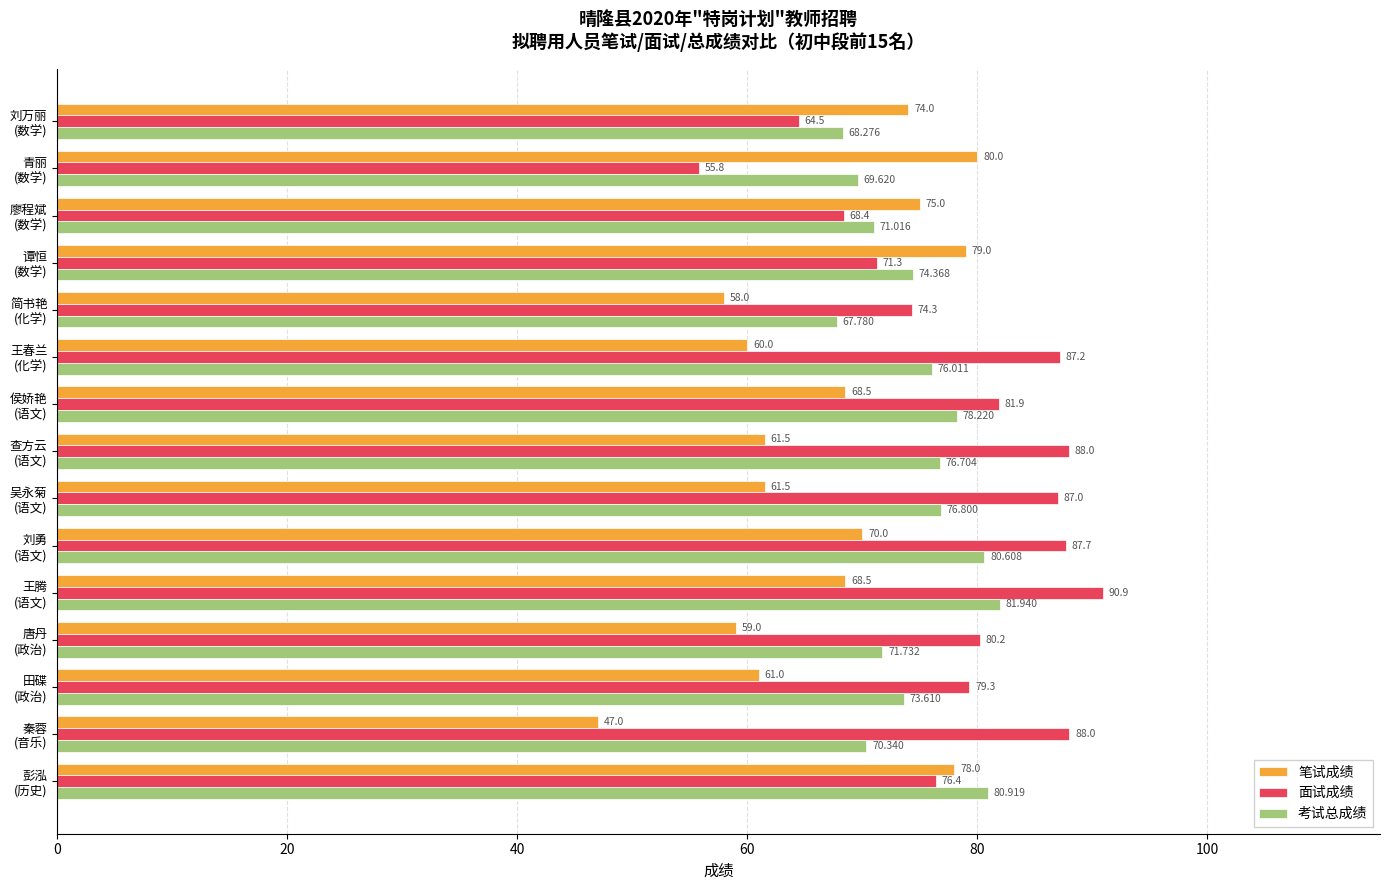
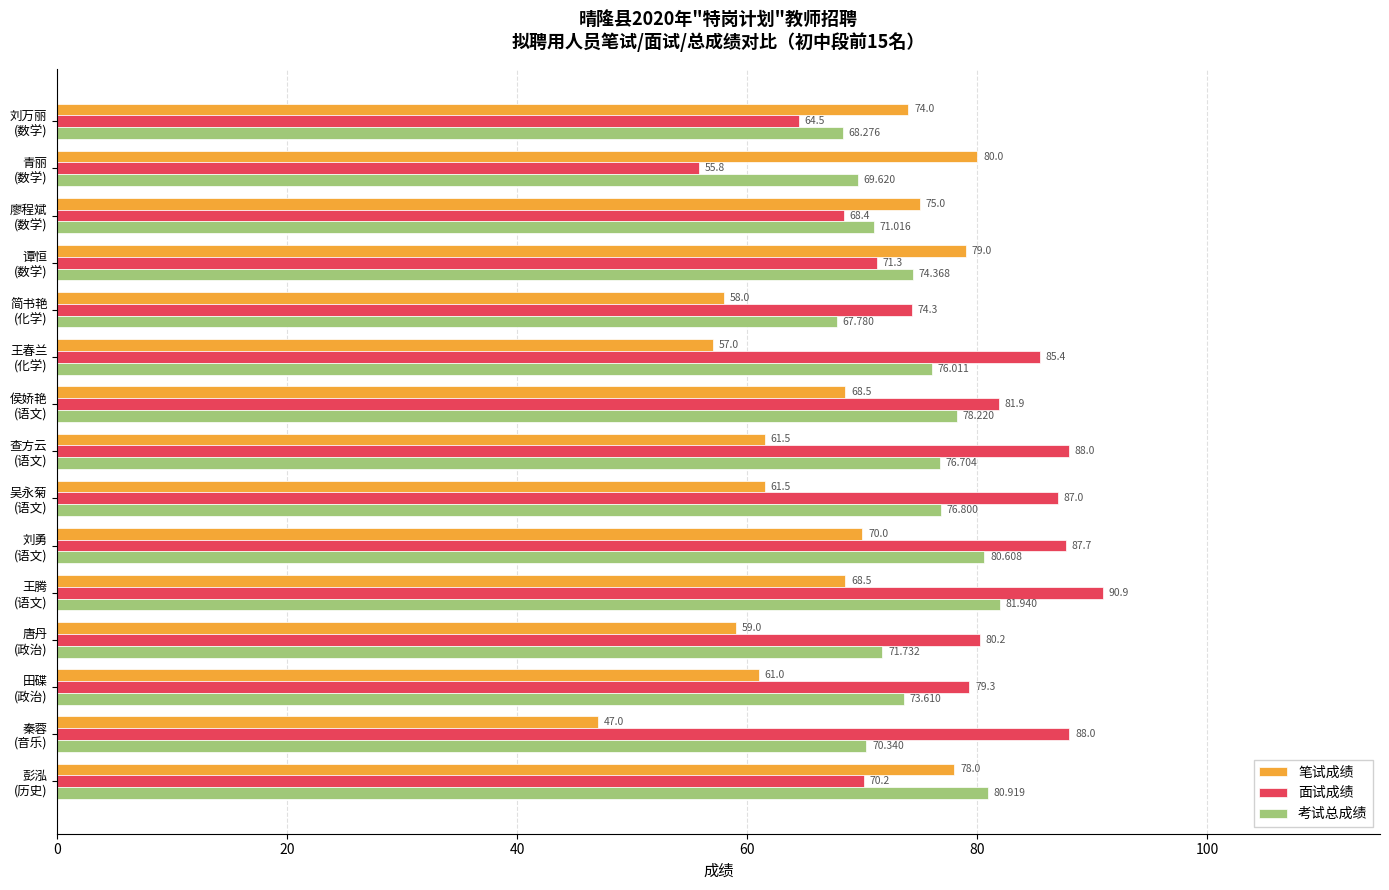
笔试成绩, 王春兰 (化学): 60.0 -> 57.0
面试成绩, 王春兰 (化学): 87.2 -> 85.4
面试成绩, 彭泓 (历史): 76.4 -> 70.2
